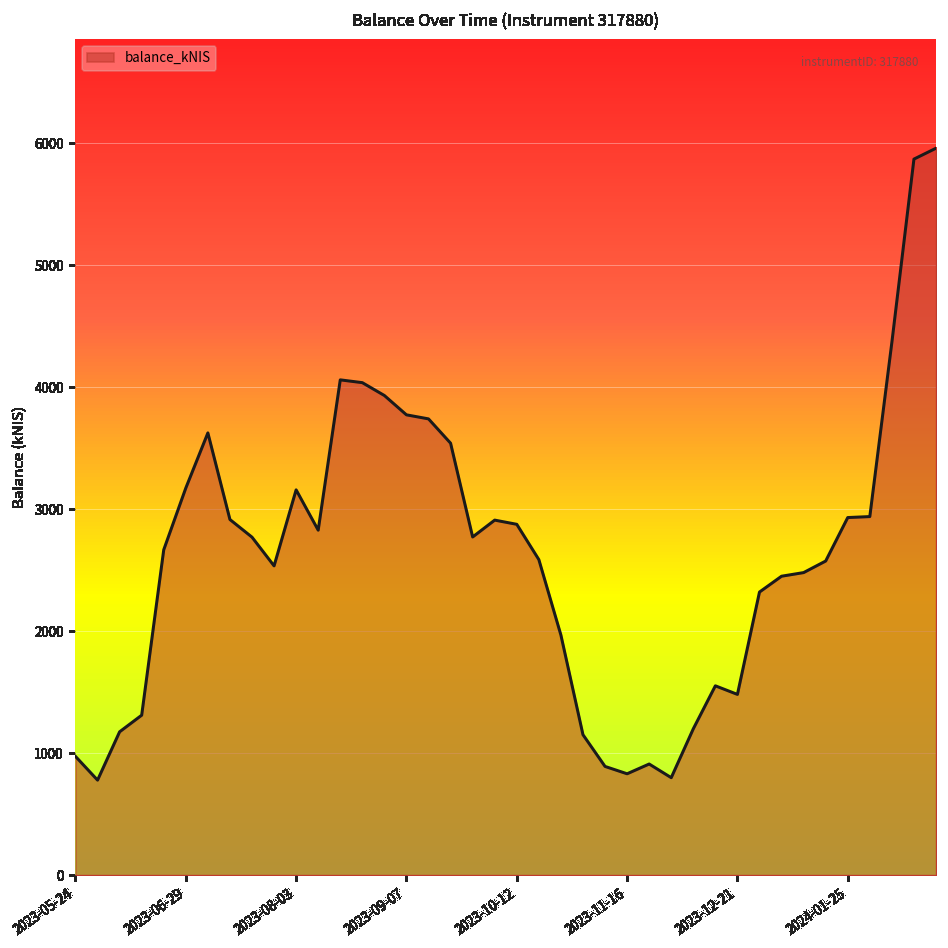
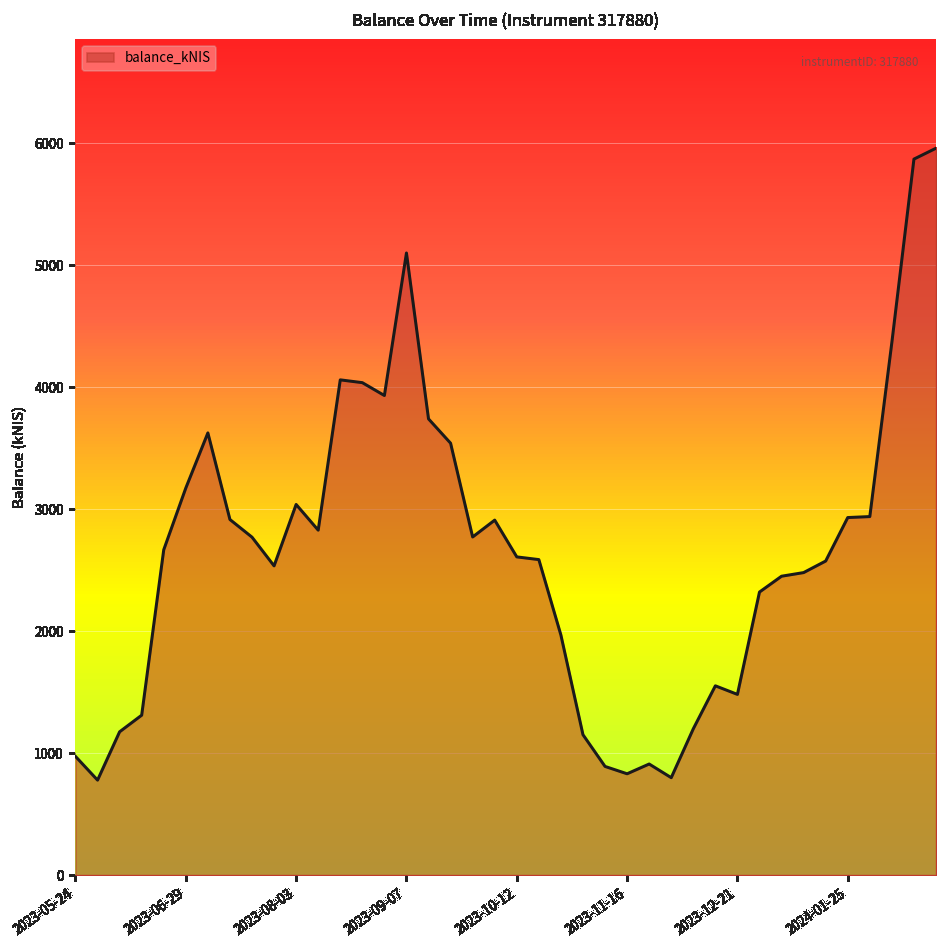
2023-08-03: 3160 -> 3040
2023-09-07: 3770 -> 5100
2023-10-12: 2880 -> 2610
